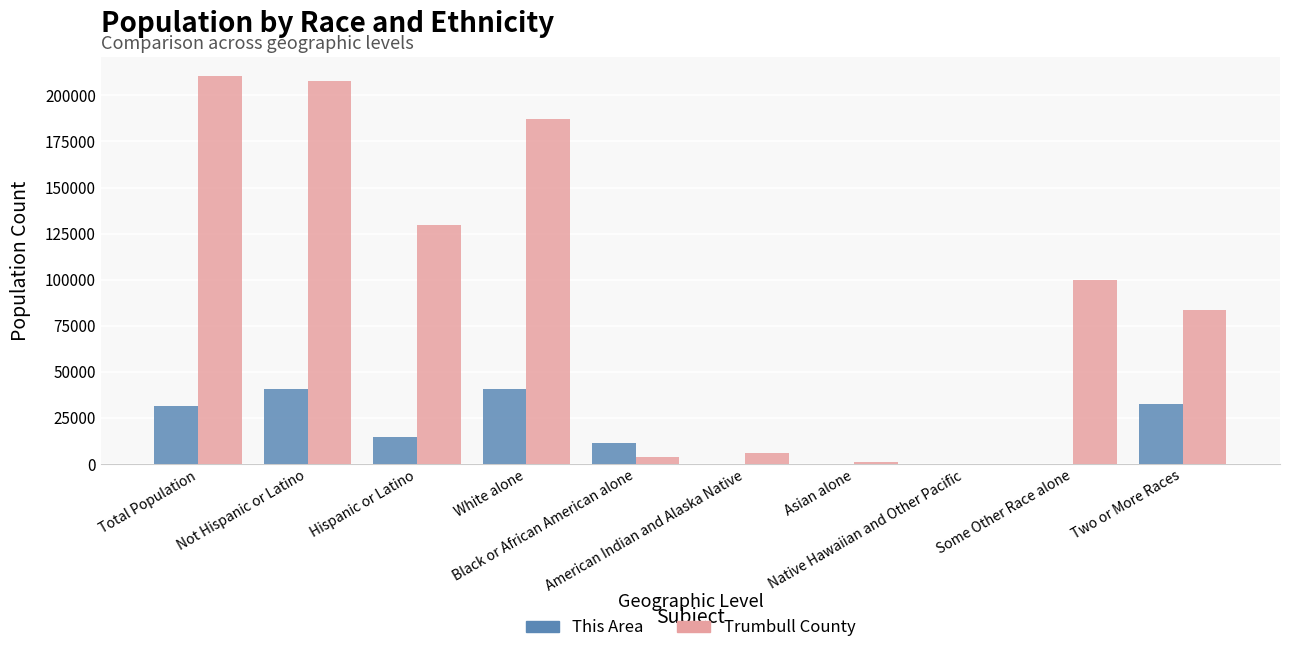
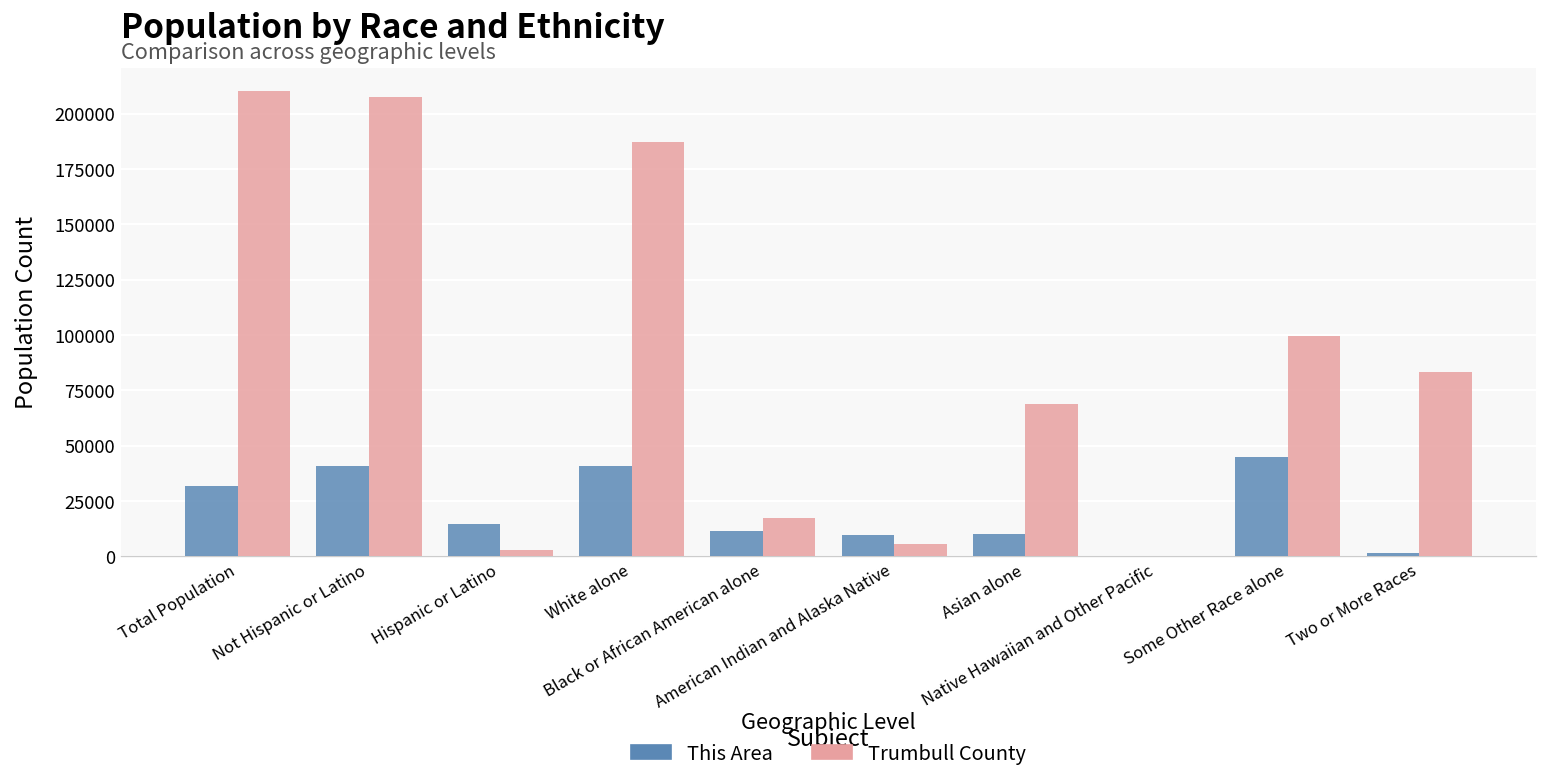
Trumbull County, Hispanic or Latino: 129000 -> 3000
Trumbull County, Black or African American alone: 4000 -> 17000
This Area, American Indian and Alaska Native: 0 -> 10000
This Area, Asian alone: 0 -> 10000
Trumbull County, Asian alone: 1000 -> 69000
This Area, Some Other Race alone: 0 -> 45000
This Area, Two or More Races: 33000 -> 1000
